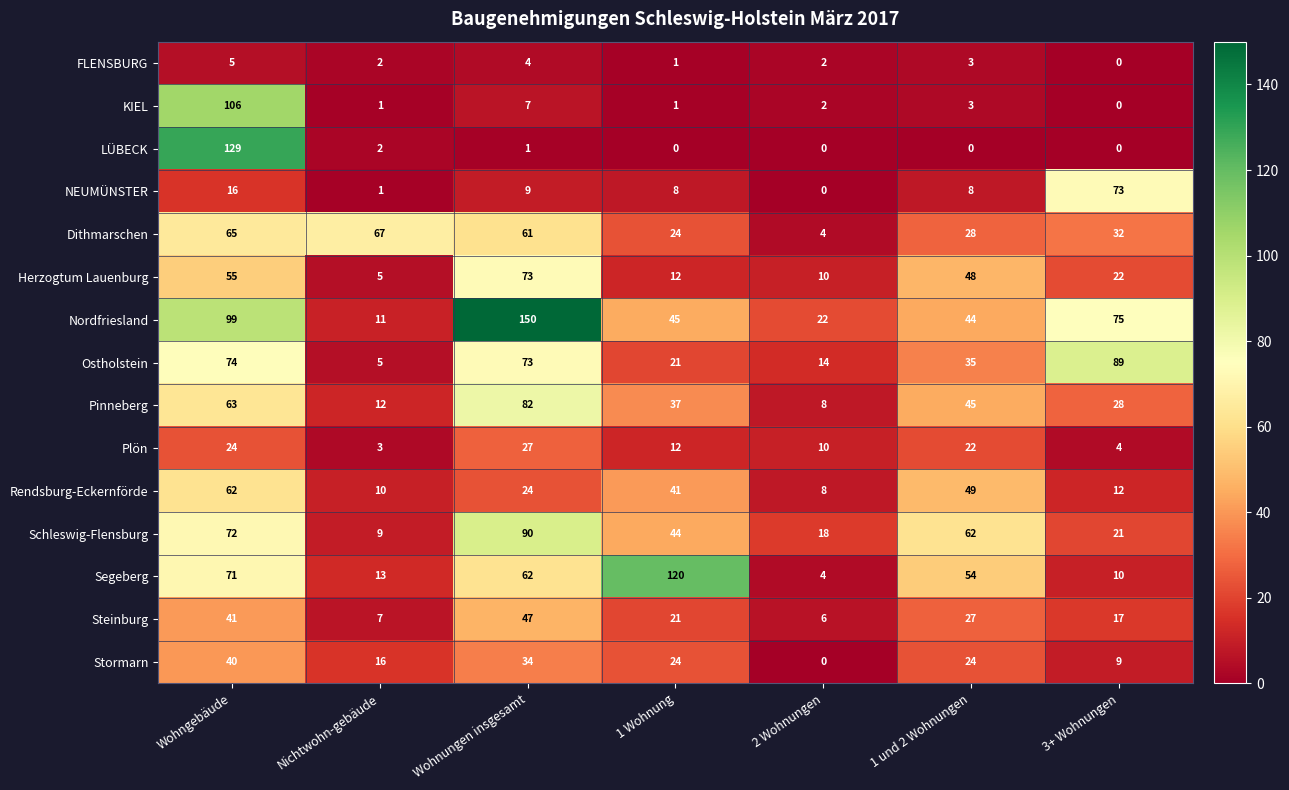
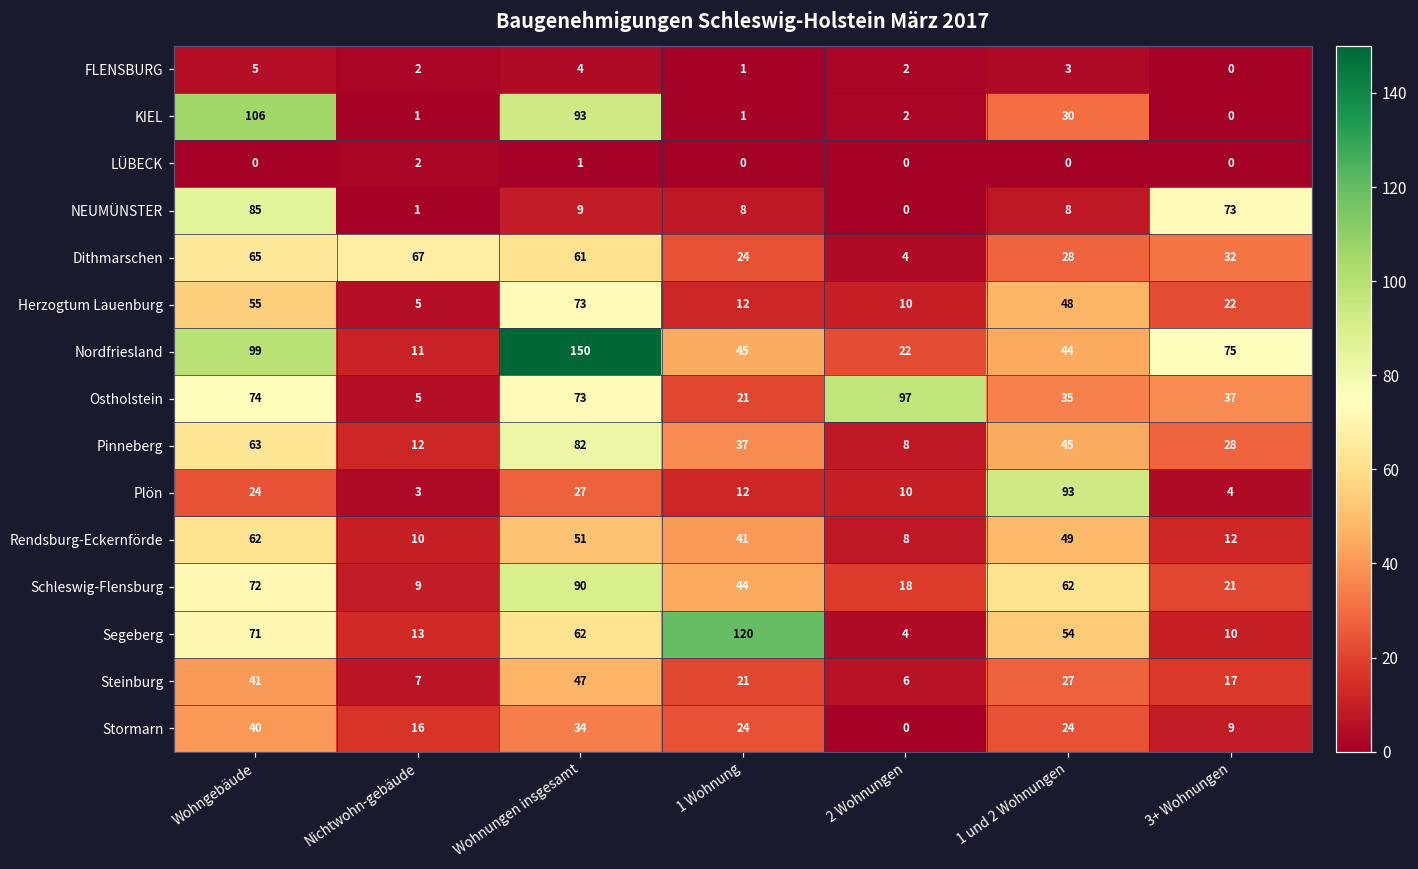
KIEL, Wohnungen insgesamt: 7 -> 93
KIEL, 1 und 2 Wohnungen: 3 -> 30
LÜBECK, Wohngebäude: 129 -> 0
NEUMÜNSTER, Wohngebäude: 16 -> 85
Ostholstein, 2 Wohnungen: 14 -> 97
Ostholstein, 3+ Wohnungen: 89 -> 37
Plön, 1 und 2 Wohnungen: 22 -> 93
Rendsburg-Eckernförde, Wohnungen insgesamt: 24 -> 51
